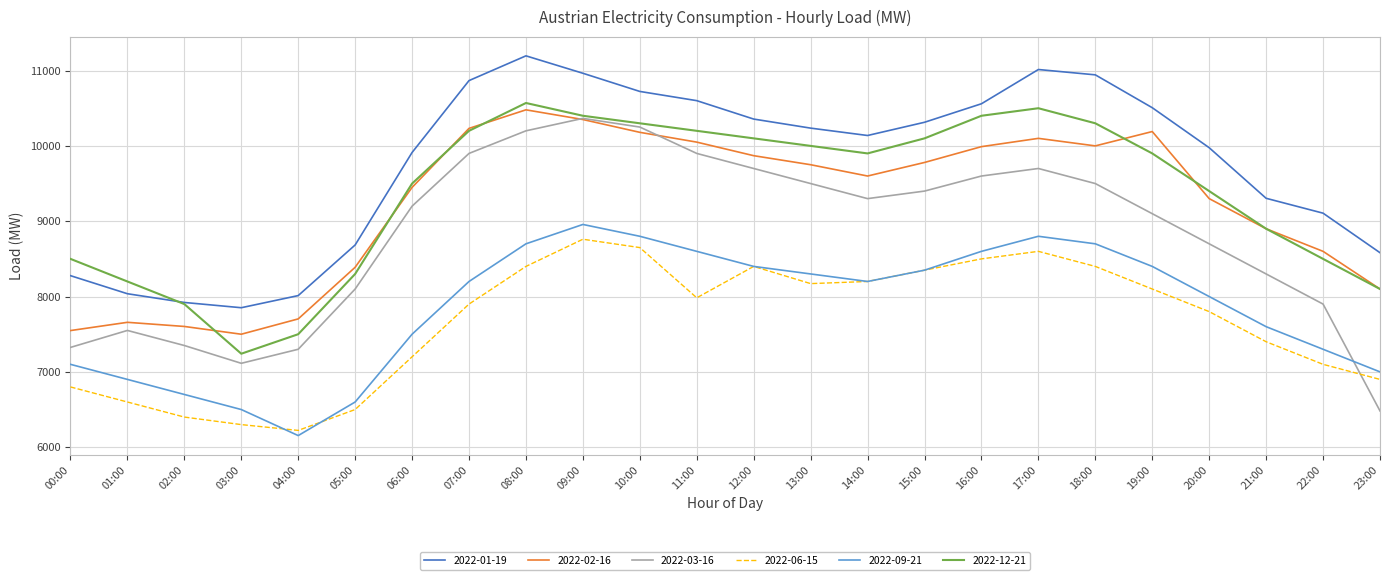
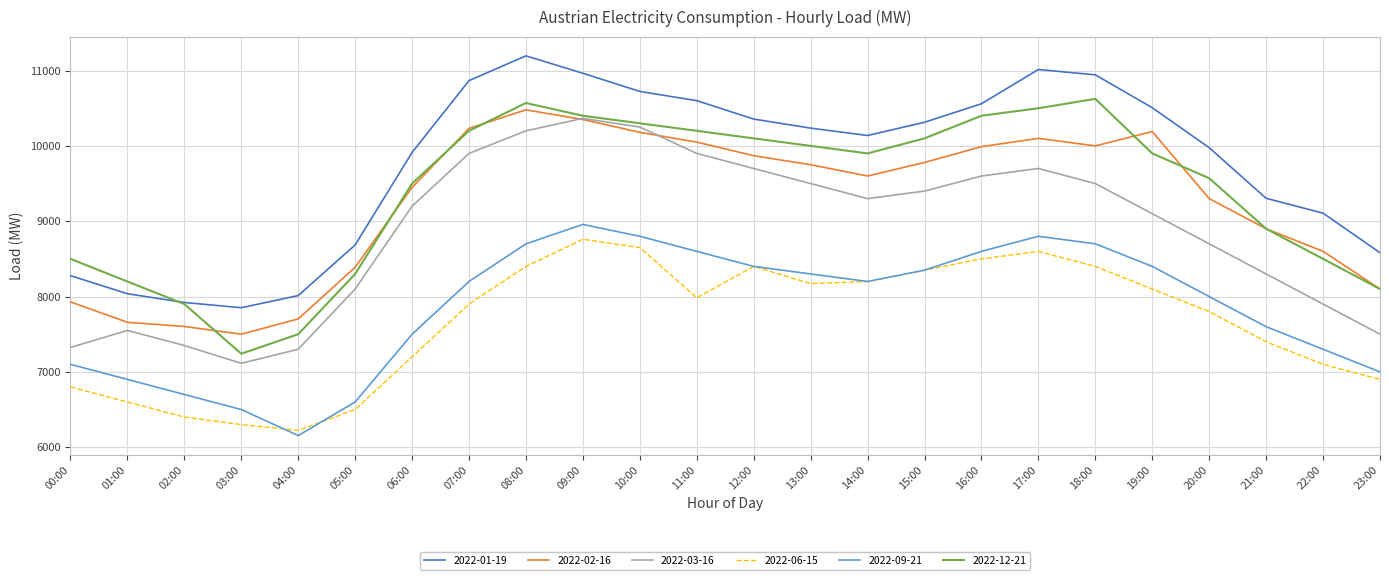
2022-02-16, 00:00: 7500 -> 7900
2022-12-21, 18:00: 10300 -> 10600
2022-12-21, 20:00: 9400 -> 9600
2022-03-16, 23:00: 6500 -> 7500
